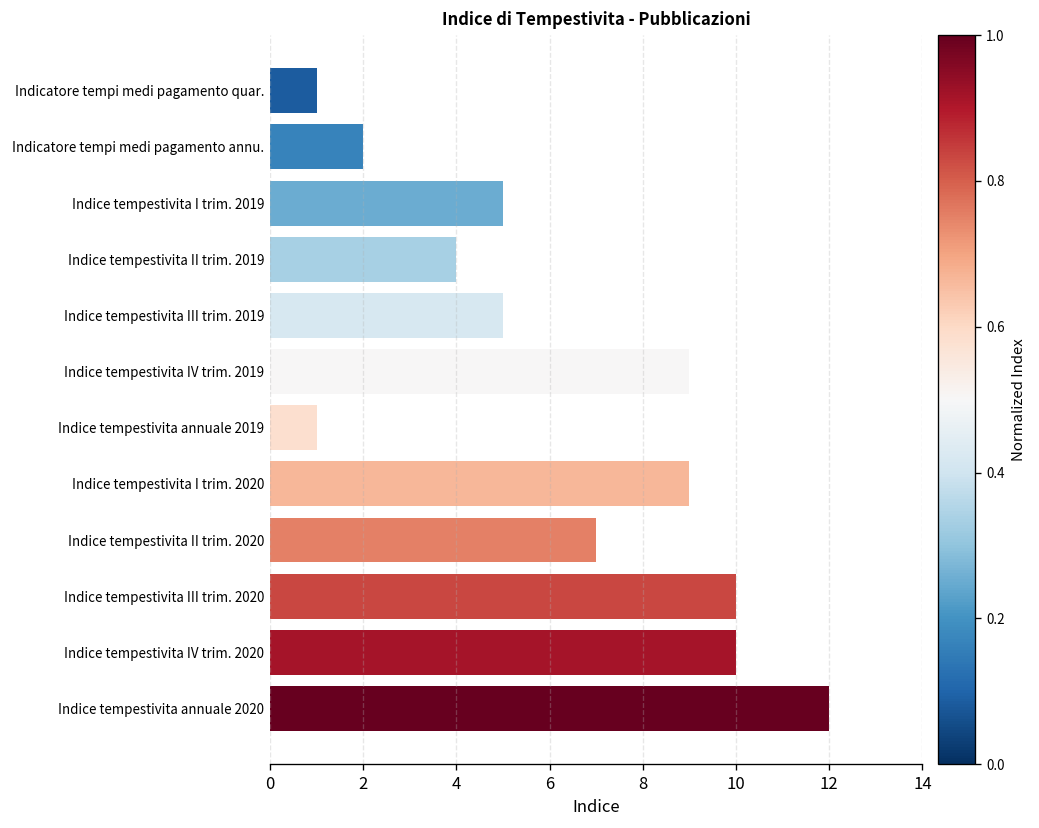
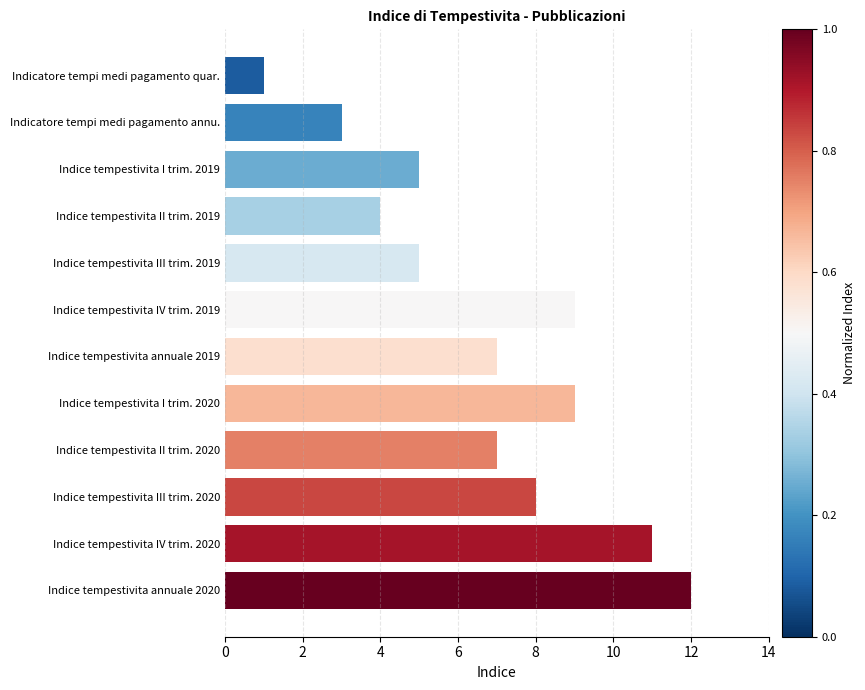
Indicatore tempi medi pagamento annu.: 2 -> 3
Indice tempestivita annuale 2019: 1 -> 7
Indice tempestivita III trim. 2020: 10 -> 8
Indice tempestivita IV trim. 2020: 10 -> 11
